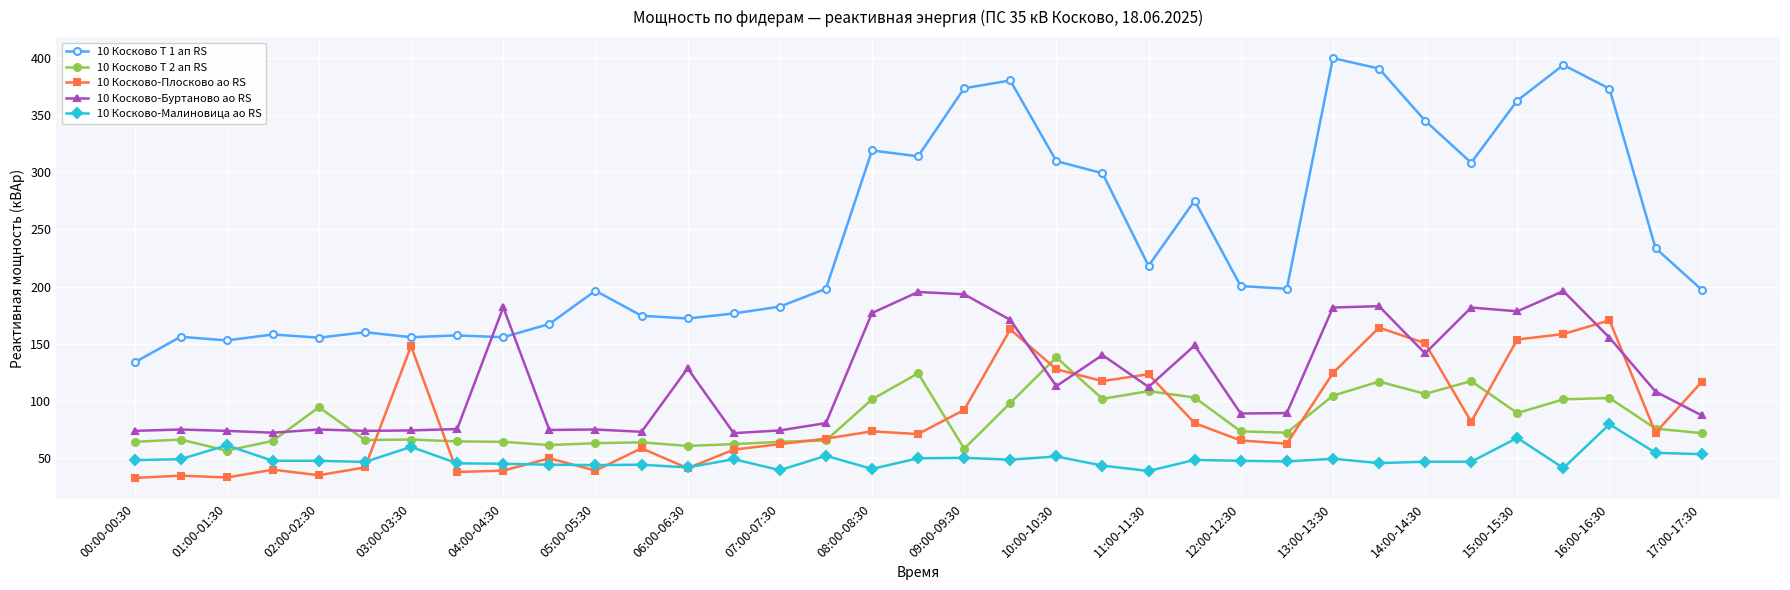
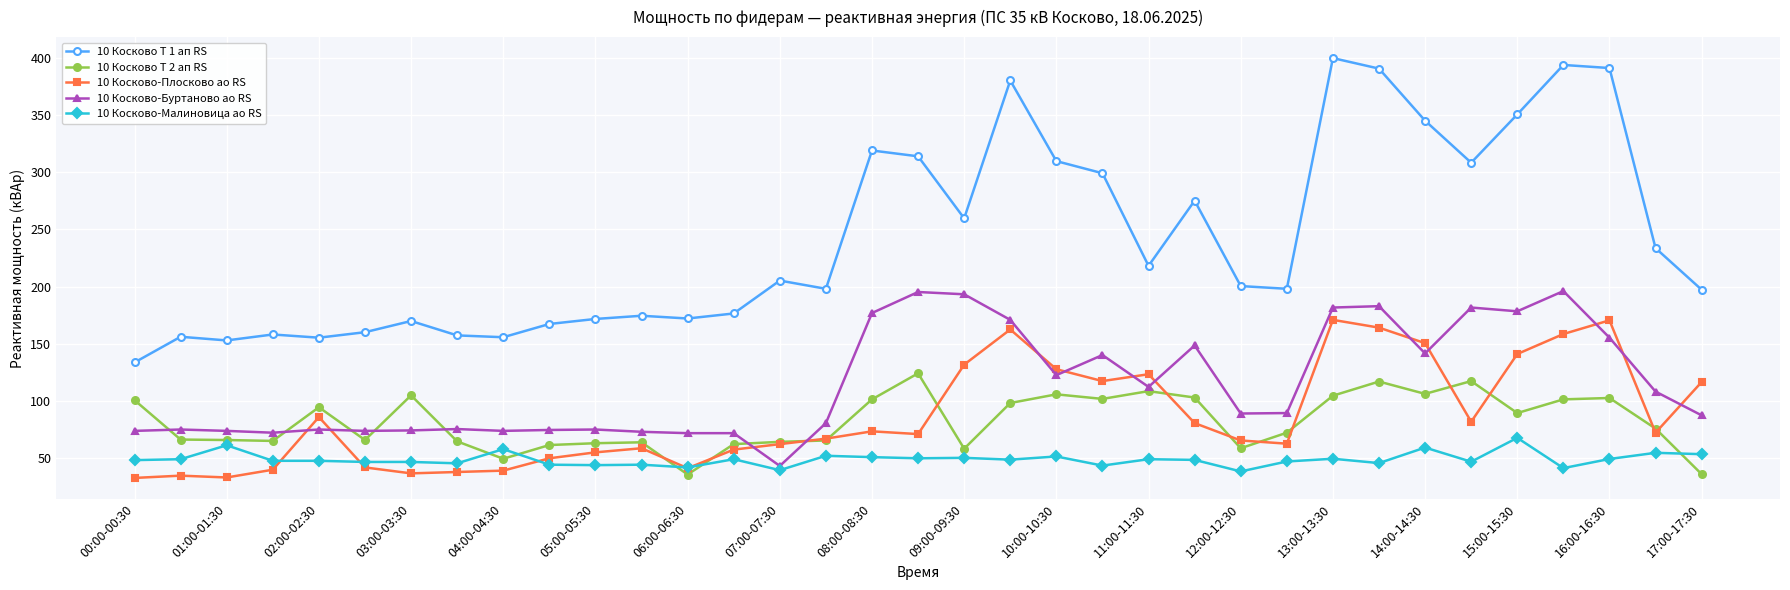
10 Косково Т 2 ап RS, 00:00-00:30: 64 -> 101
10 Косково Т 2 ап RS, 01:00-01:30: 56 -> 66
10 Косково-Плосково ао RS, 02:00-02:30: 35 -> 86
10 Косково Т 1 ап RS, 03:00-03:30: 156 -> 170
10 Косково Т 2 ап RS, 03:00-03:30: 66 -> 105
10 Косково-Плосково ао RS, 03:00-03:30: 148 -> 36
10 Косково-Малиновица ао RS, 03:00-03:30: 60 -> 46
10 Косково Т 2 ап RS, 04:00-04:30: 64 -> 49
10 Косково-Буртаново ао RS, 04:00-04:30: 182 -> 74
10 Косково-Малиновица ао RS, 04:00-04:30: 45 -> 58
10 Косково Т 1 ап RS, 05:00-05:30: 196 -> 172
10 Косково-Плосково ао RS, 05:00-05:30: 39 -> 55
10 Косково Т 2 ап RS, 06:00-06:30: 60 -> 35
10 Косково-Буртаново ао RS, 06:00-06:30: 128 -> 72
10 Косково Т 1 ап RS, 07:00-07:30: 182 -> 205
10 Косково-Буртаново ао RS, 07:00-07:30: 74 -> 43
10 Косково-Малиновица ао RS, 08:00-08:30: 40 -> 51
10 Косково Т 1 ап RS, 09:00-09:30: 374 -> 260
10 Косково-Плосково ао RS, 09:00-09:30: 92 -> 132
10 Косково Т 2 ап RS, 10:00-10:30: 138 -> 106
10 Косково-Буртаново ао RS, 10:00-10:30: 113 -> 122
10 Косково-Малиновица ао RS, 11:00-11:30: 39 -> 49
10 Косково Т 2 ап RS, 12:00-12:30: 73 -> 58
10 Косково-Малиновица ао RS, 12:00-12:30: 47 -> 38
10 Косково-Плосково ао RS, 13:00-13:30: 124 -> 171
10 Косково-Малиновица ао RS, 14:00-14:30: 47 -> 59
10 Косково Т 1 ап RS, 15:00-15:30: 363 -> 351
10 Косково-Плосково ао RS, 15:00-15:30: 154 -> 141
10 Косково Т 1 ап RS, 16:00-16:30: 373 -> 391
10 Косково-Малиновица ао RS, 16:00-16:30: 79 -> 49
10 Косково Т 2 ап RS, 17:00-17:30: 72 -> 36
